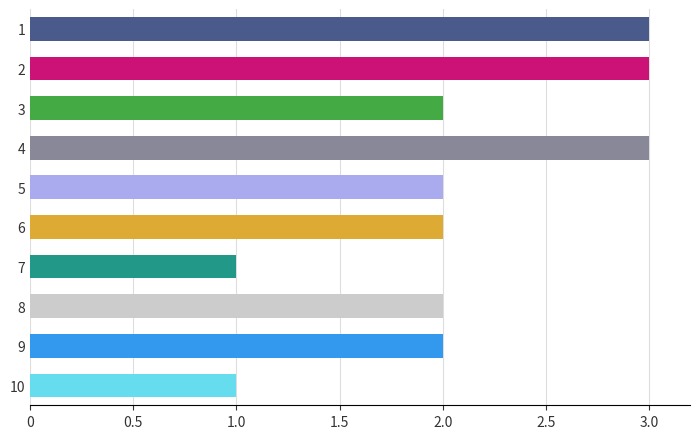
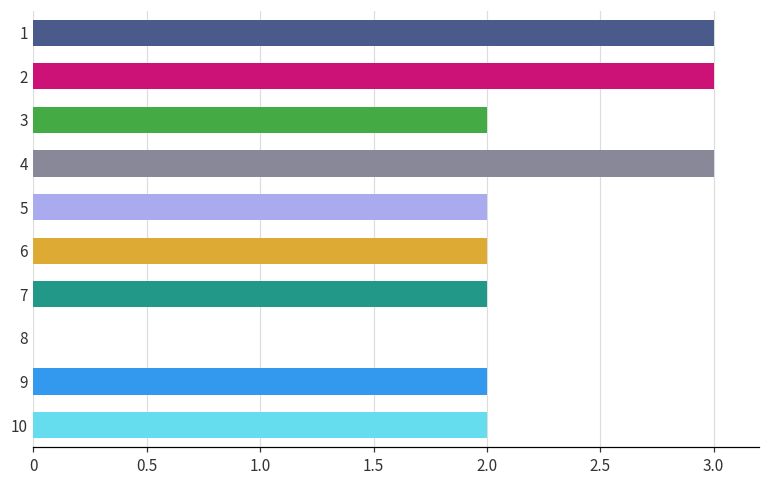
7: 1 -> 2
8: 2 -> 0
10: 1 -> 2
